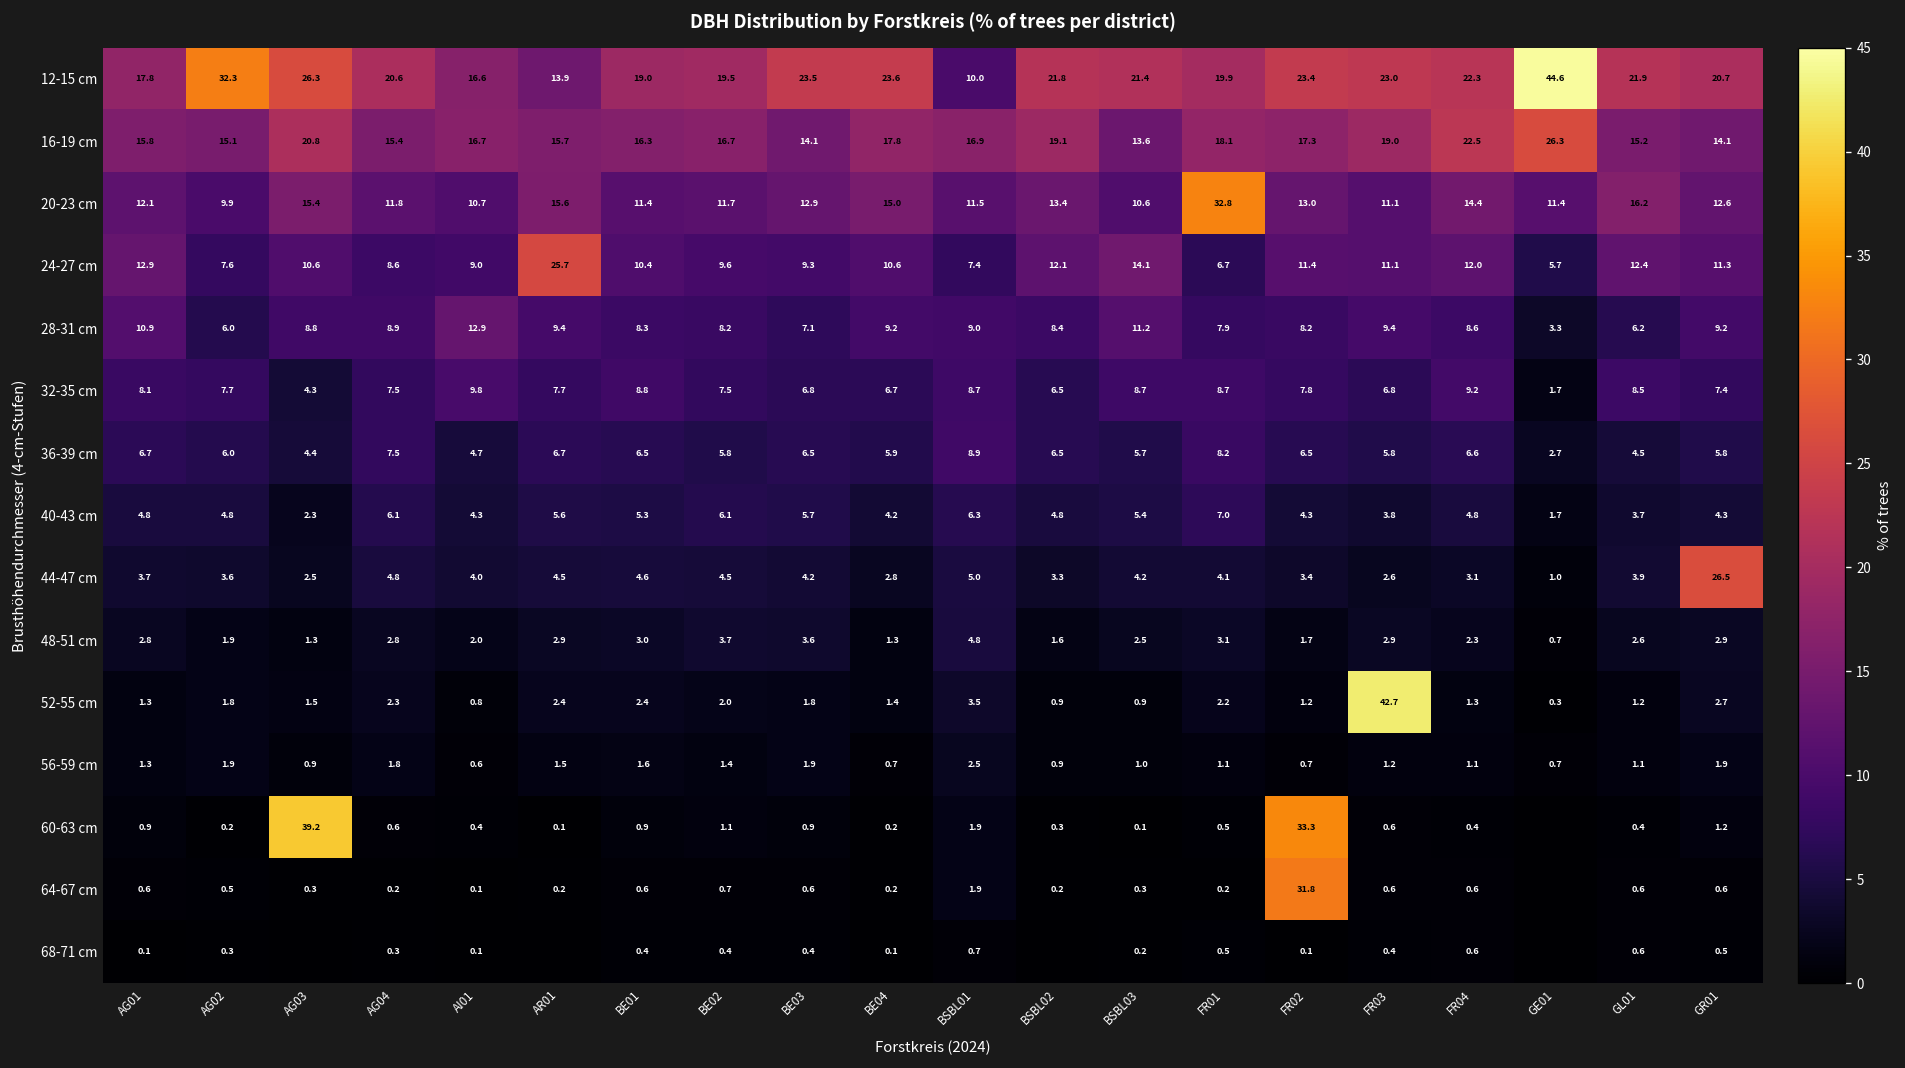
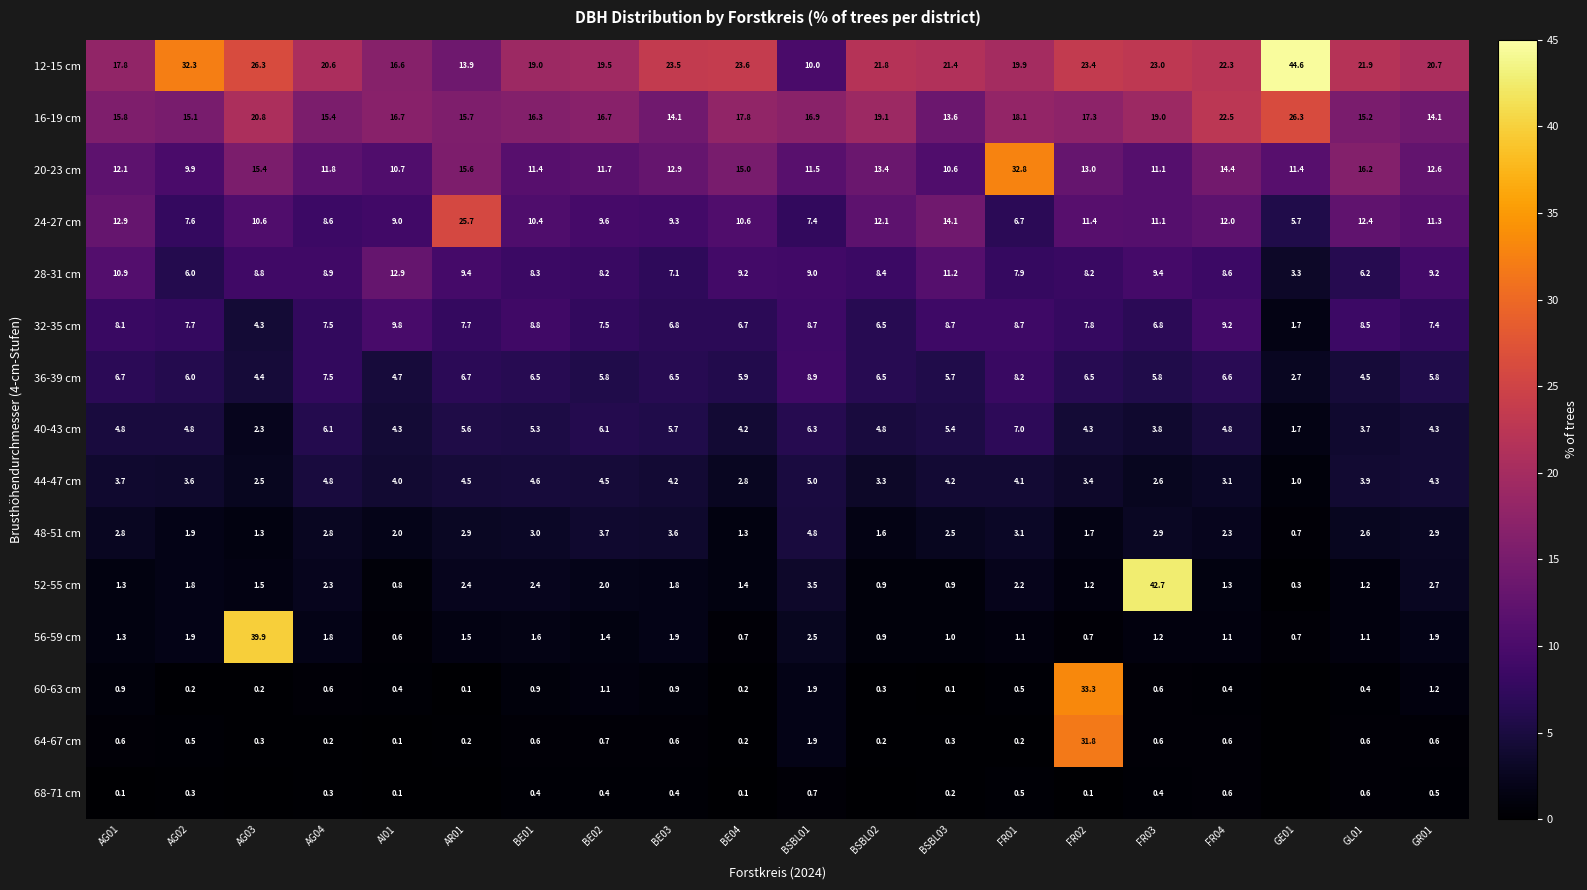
44-47 cm, GR01: 26.5 -> 4.3
56-59 cm, AG03: 0.9 -> 39.9
60-63 cm, AG03: 39.2 -> 0.2
